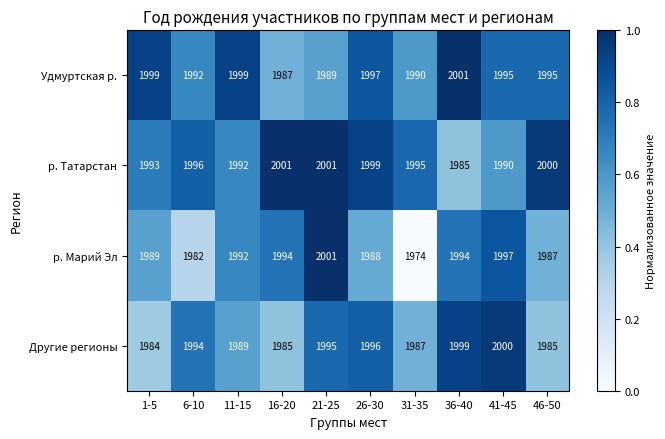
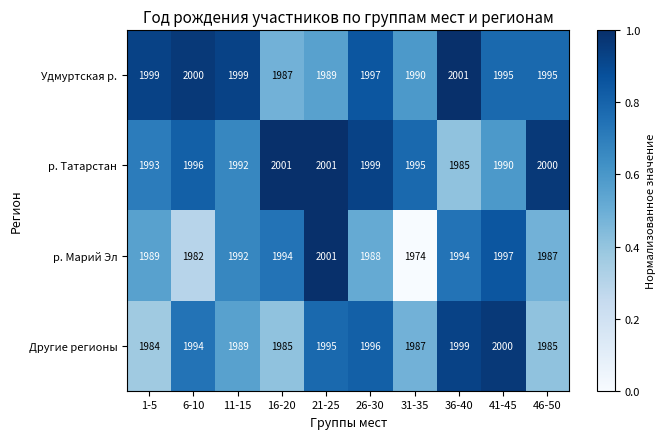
Удмуртская р., 6-10: 1992 -> 2000
